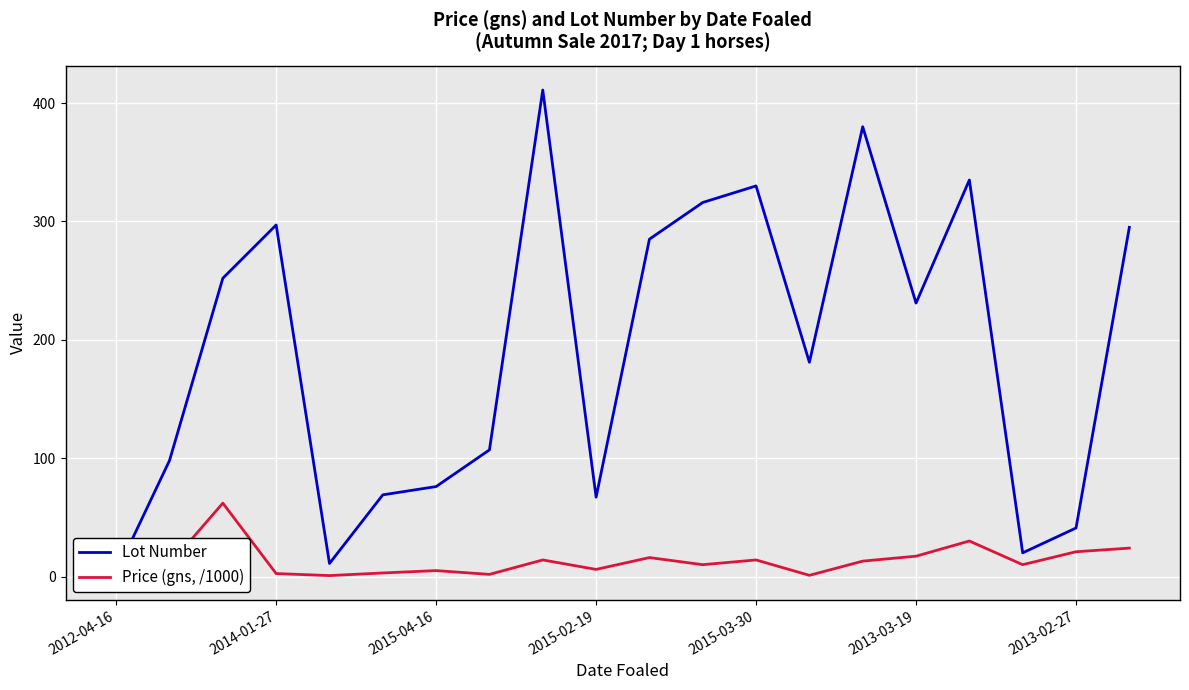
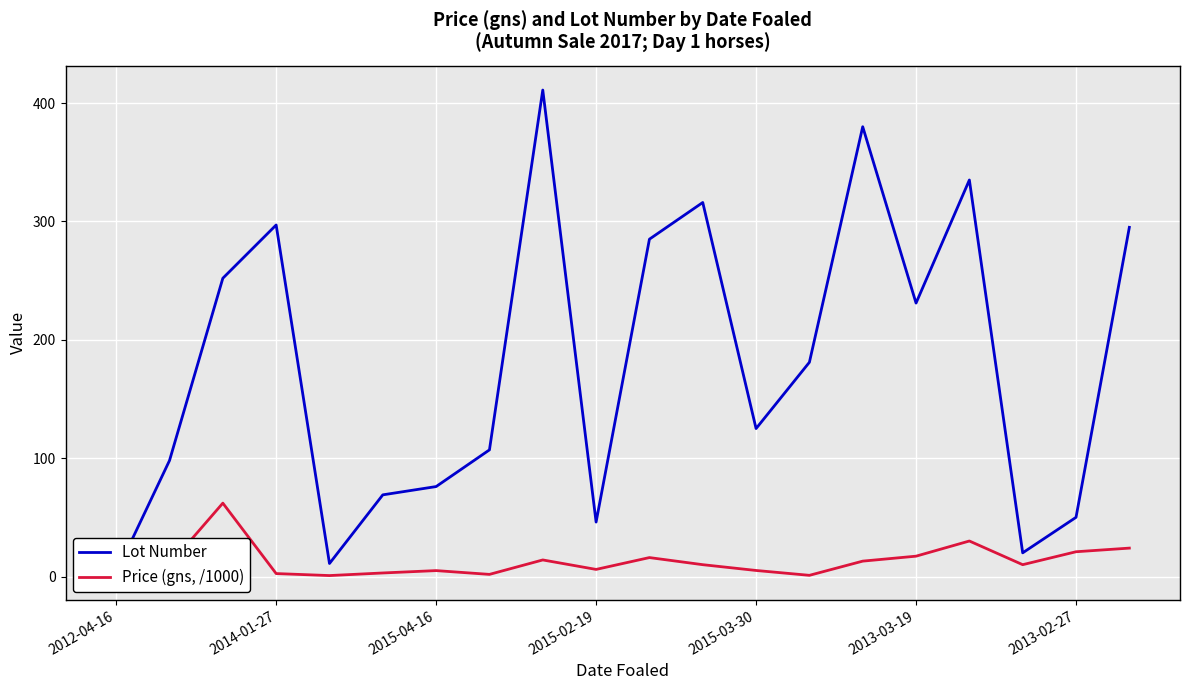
Lot Number, 2015-02-19: 67 -> 46
Lot Number, 2015-03-30: 330 -> 125
Price (gns, /1000), 2015-03-30: 14 -> 5
Lot Number, 2013-02-27: 41 -> 50
